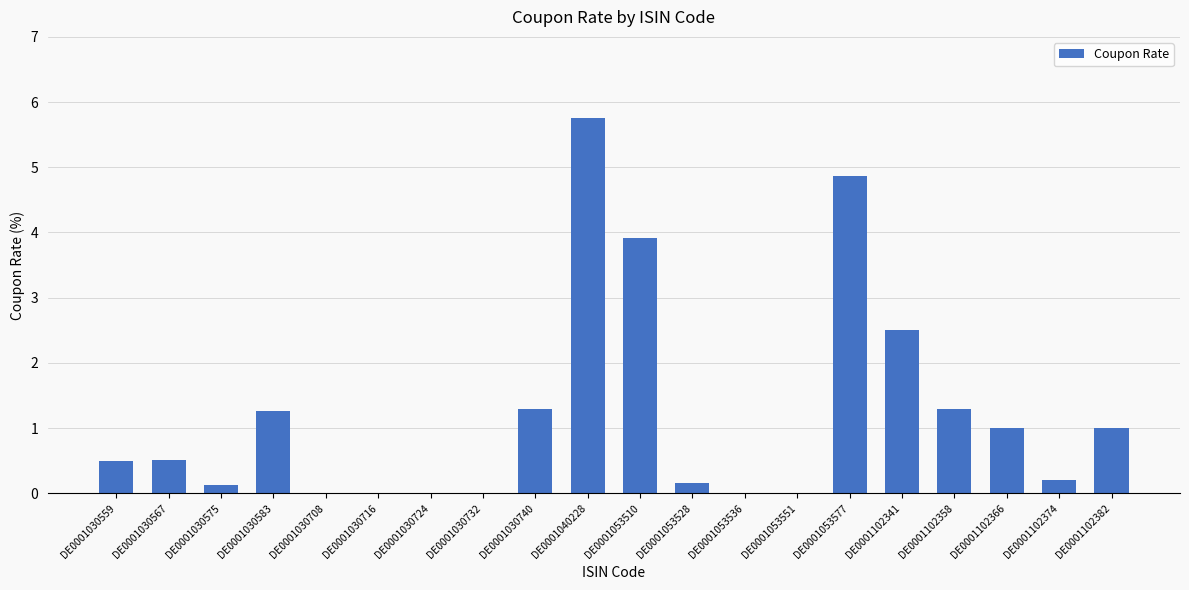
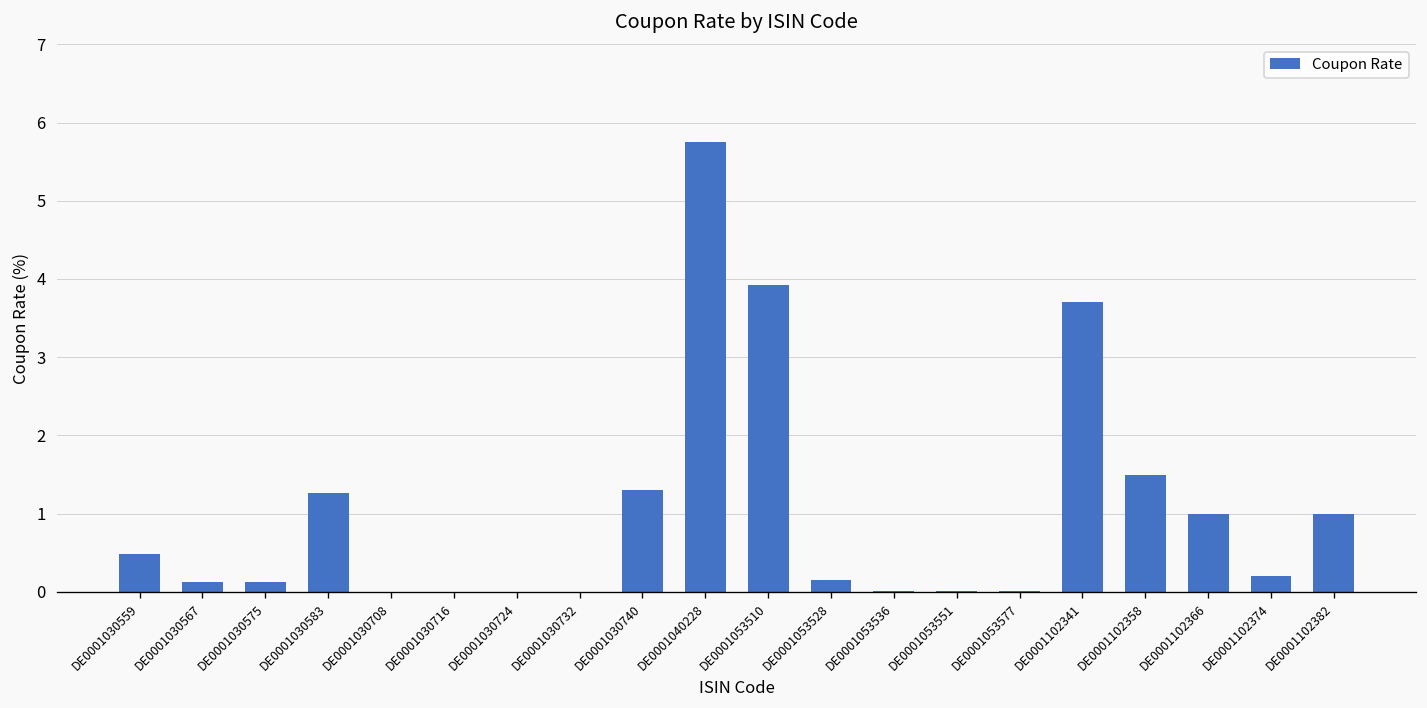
DE0001030567: 0.5 -> 0.1
DE0001053577: 4.9 -> 0.0
DE0001102341: 2.5 -> 3.7
DE0001102358: 1.3 -> 1.5
